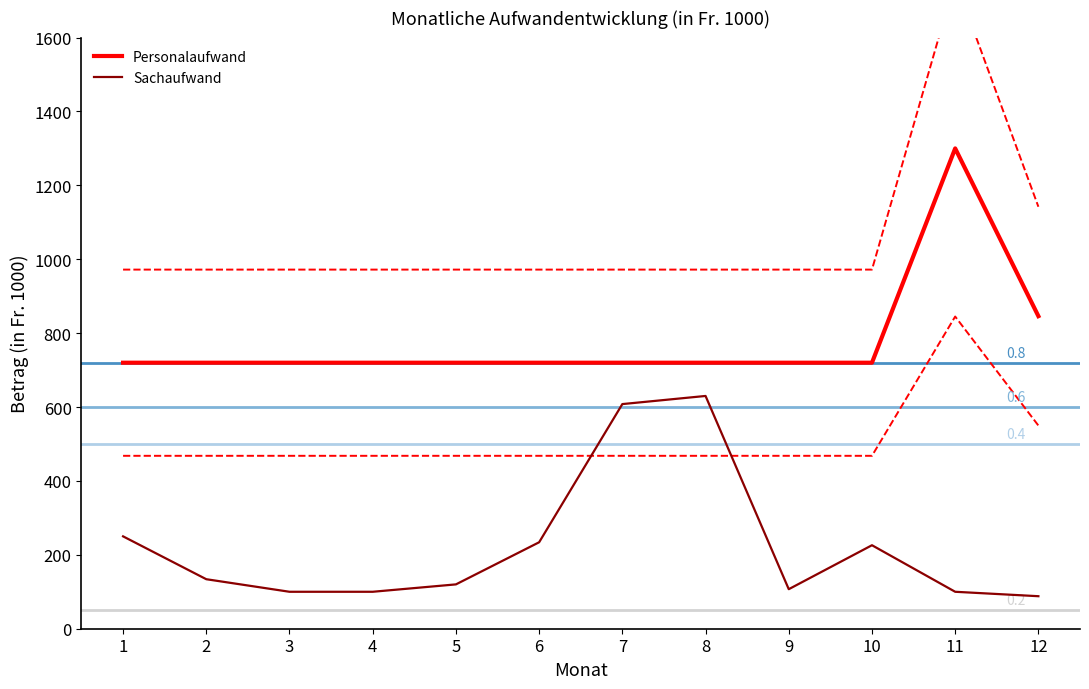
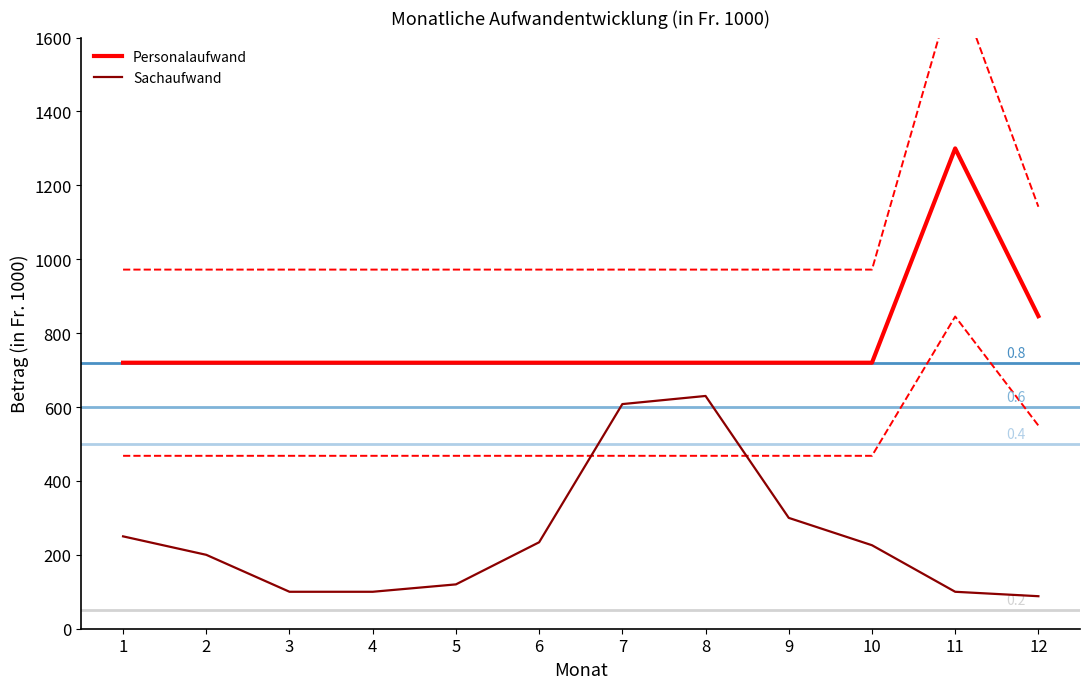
Sachaufwand, 2: 130 -> 200
Sachaufwand, 9: 110 -> 300
